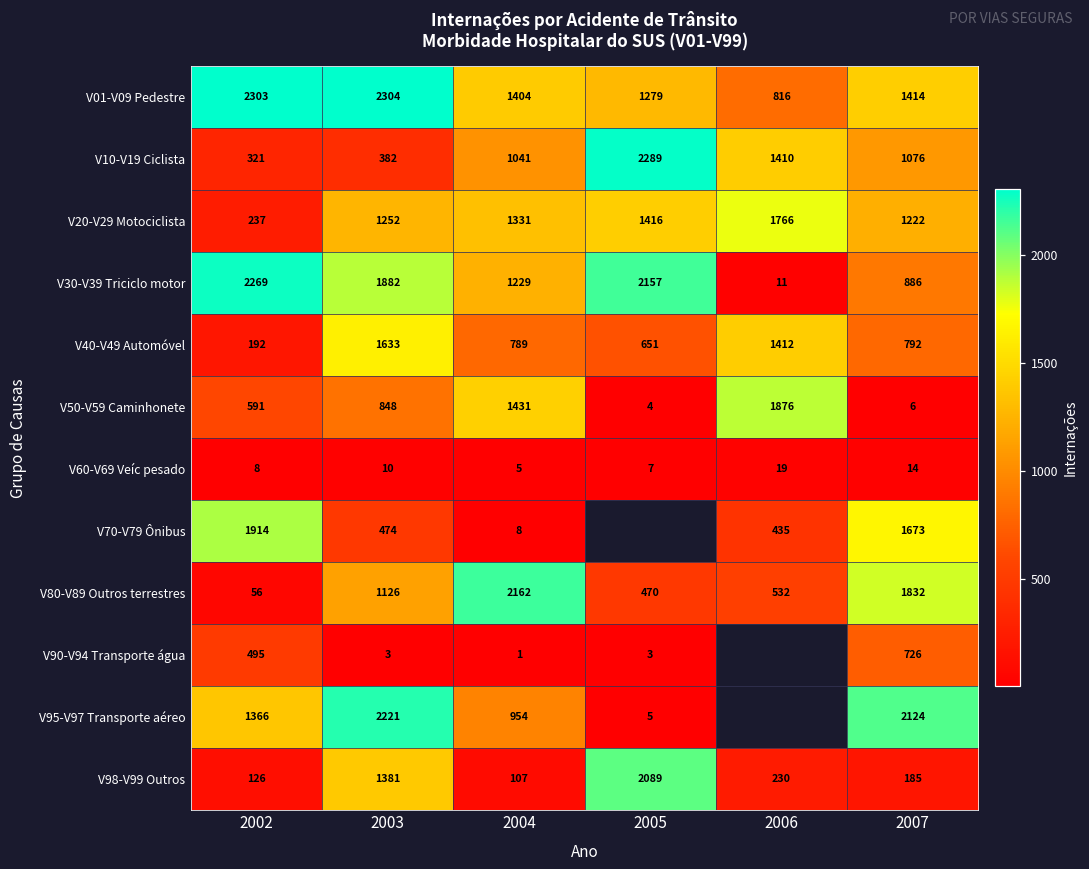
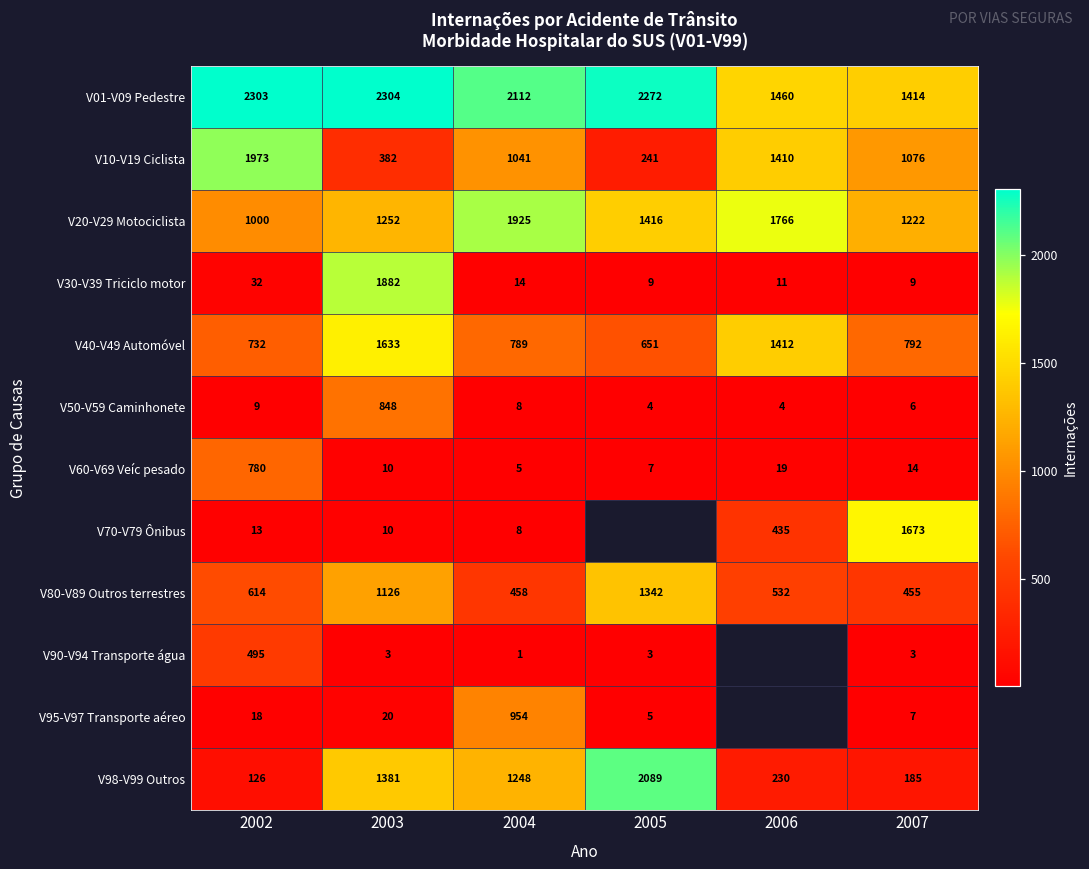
V01-V09 Pedestre, 2004: 1404 -> 2112
V01-V09 Pedestre, 2005: 1279 -> 2272
V01-V09 Pedestre, 2006: 816 -> 1460
V10-V19 Ciclista, 2002: 321 -> 1973
V10-V19 Ciclista, 2005: 2289 -> 241
V20-V29 Motociclista, 2002: 237 -> 1000
V20-V29 Motociclista, 2004: 1331 -> 1925
V30-V39 Triciclo motor, 2002: 2269 -> 32
V30-V39 Triciclo motor, 2004: 1229 -> 14
V30-V39 Triciclo motor, 2005: 2157 -> 9
V30-V39 Triciclo motor, 2007: 886 -> 9
V40-V49 Automóvel, 2002: 192 -> 732
V50-V59 Caminhonete, 2002: 591 -> 9
V50-V59 Caminhonete, 2004: 1431 -> 8
V50-V59 Caminhonete, 2006: 1876 -> 4
V60-V69 Veíc pesado, 2002: 8 -> 780
V70-V79 Ônibus, 2002: 1914 -> 13
V70-V79 Ônibus, 2003: 474 -> 10
V80-V89 Outros terrestres, 2002: 56 -> 614
V80-V89 Outros terrestres, 2004: 2162 -> 458
V80-V89 Outros terrestres, 2005: 470 -> 1342
V80-V89 Outros terrestres, 2007: 1832 -> 455
V90-V94 Transporte água, 2007: 726 -> 3
V95-V97 Transporte aéreo, 2002: 1366 -> 18
V95-V97 Transporte aéreo, 2003: 2221 -> 20
V95-V97 Transporte aéreo, 2007: 2124 -> 7
V98-V99 Outros, 2004: 107 -> 1248
